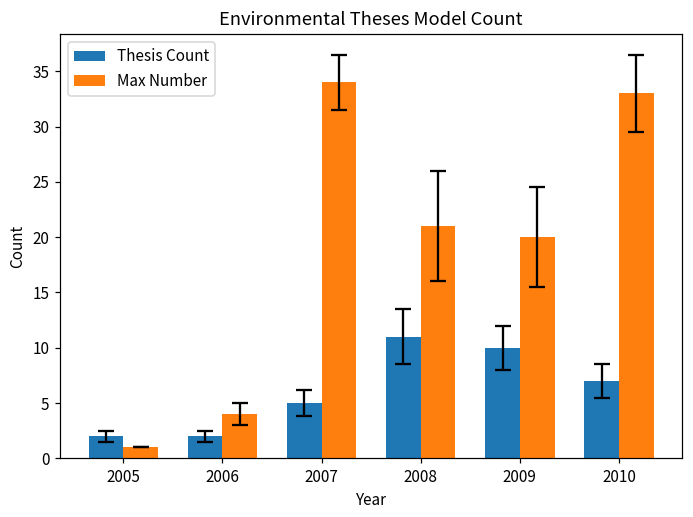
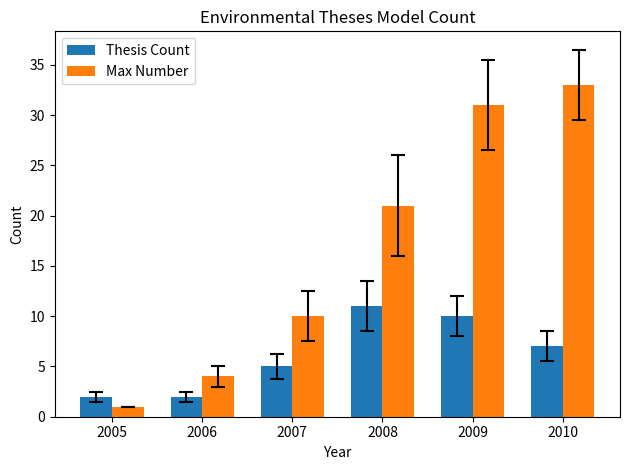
Max Number, 2007: 34 -> 10
Max Number, 2009: 20 -> 31
